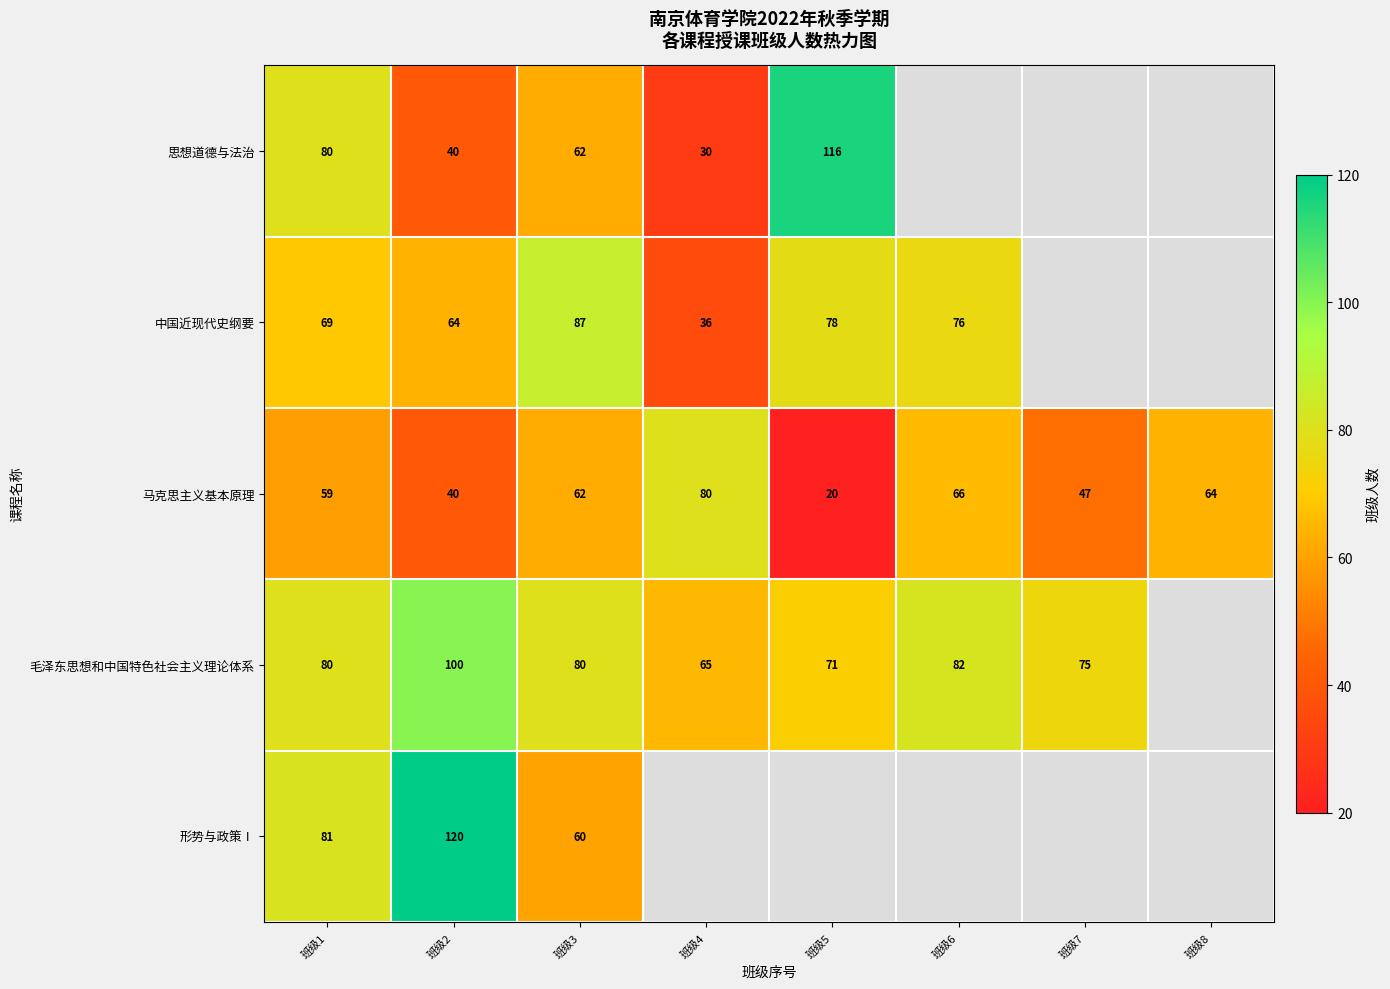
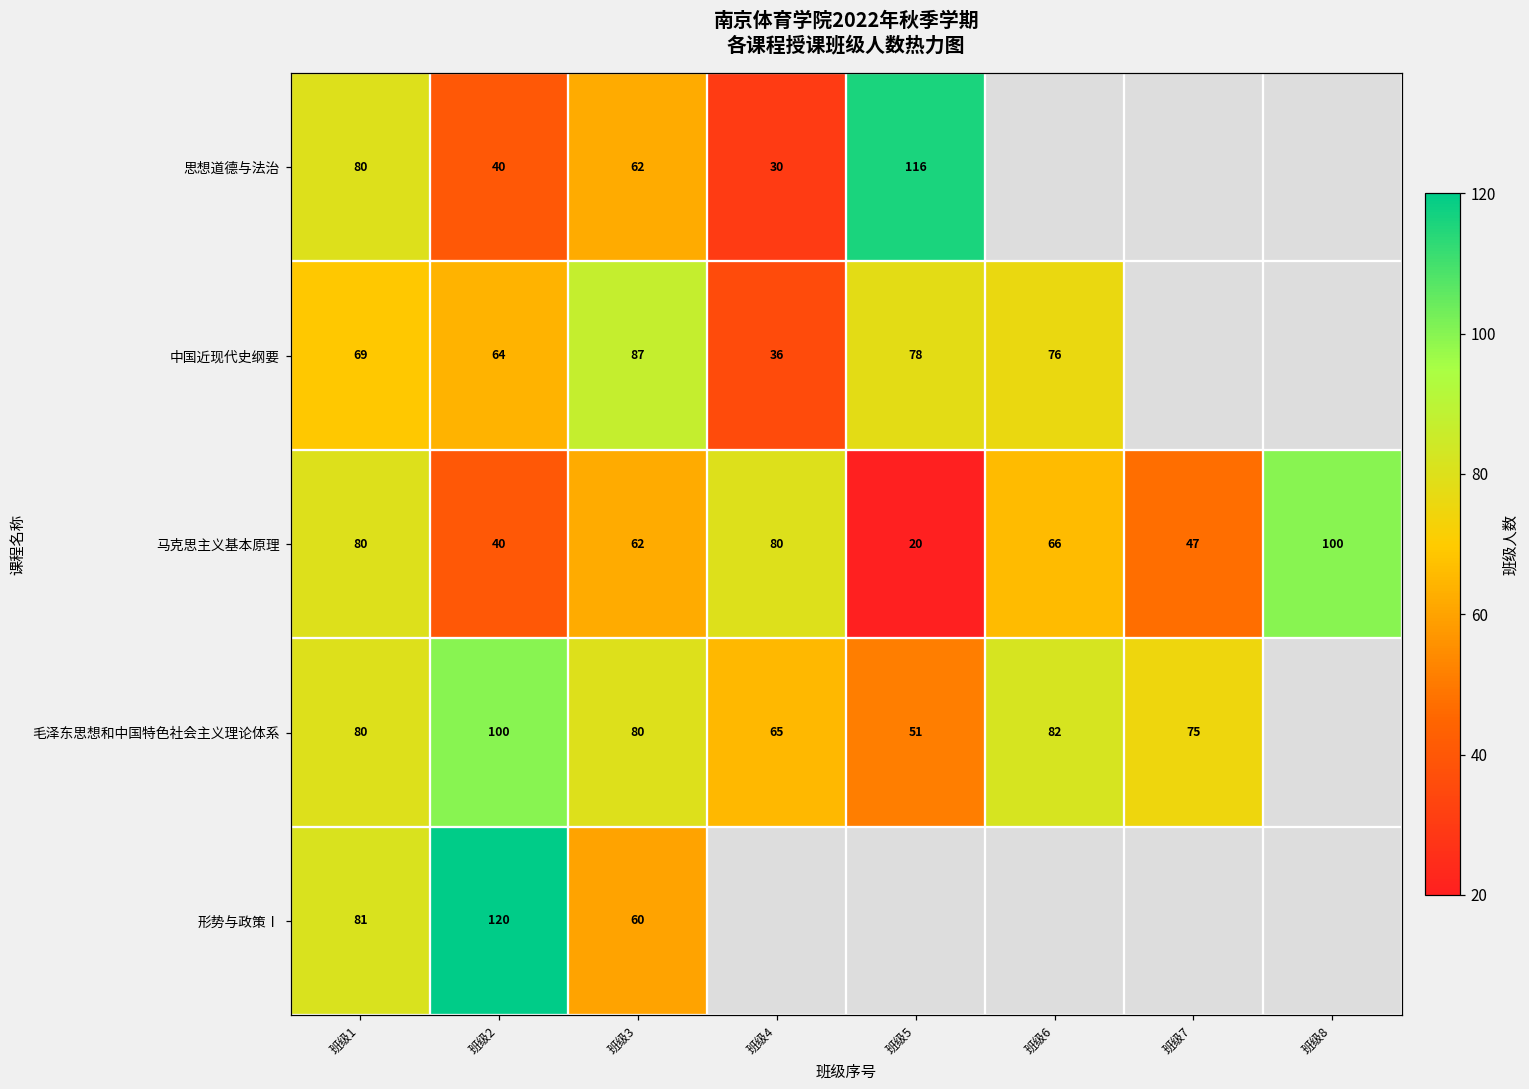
马克思主义基本原理, 班级1: 59 -> 80
马克思主义基本原理, 班级8: 64 -> 100
毛泽东思想和中国特色社会主义理论体系, 班级5: 71 -> 51
